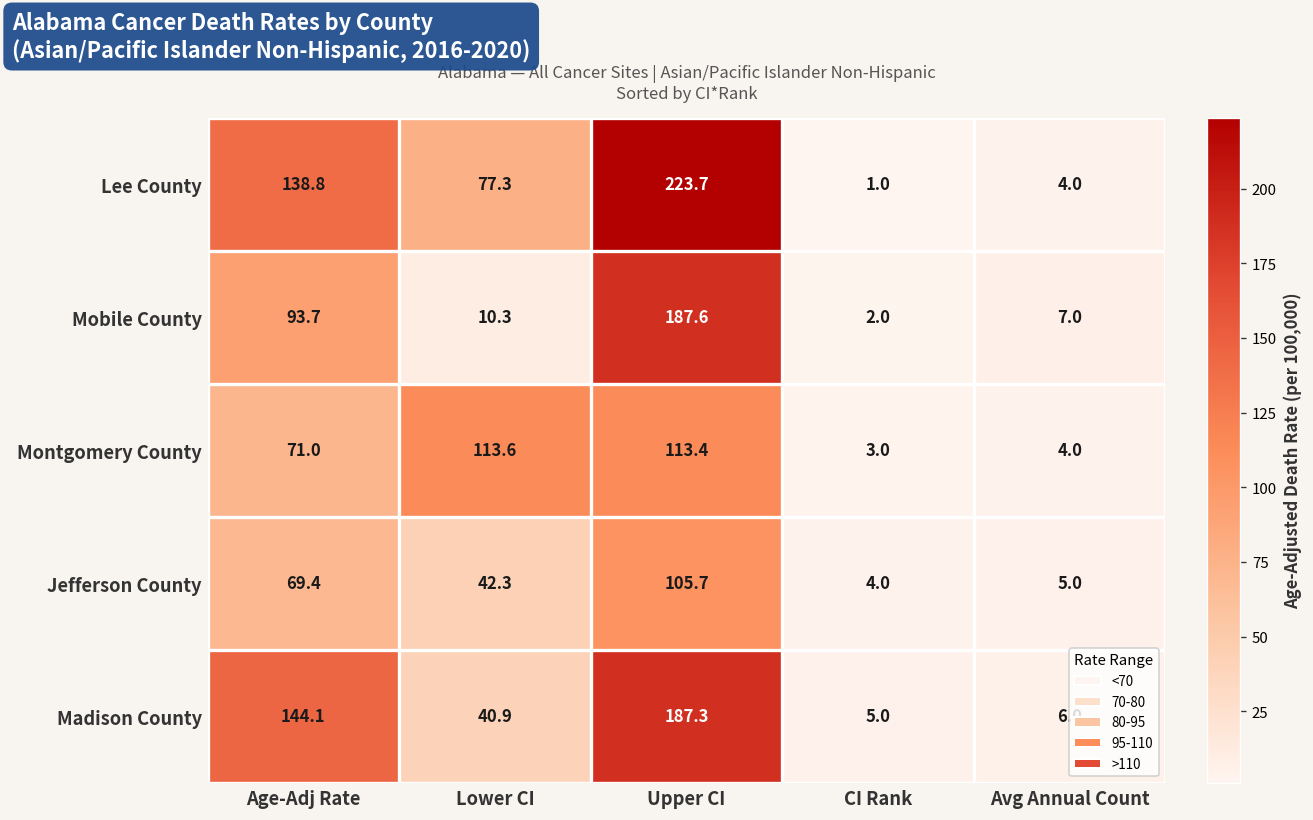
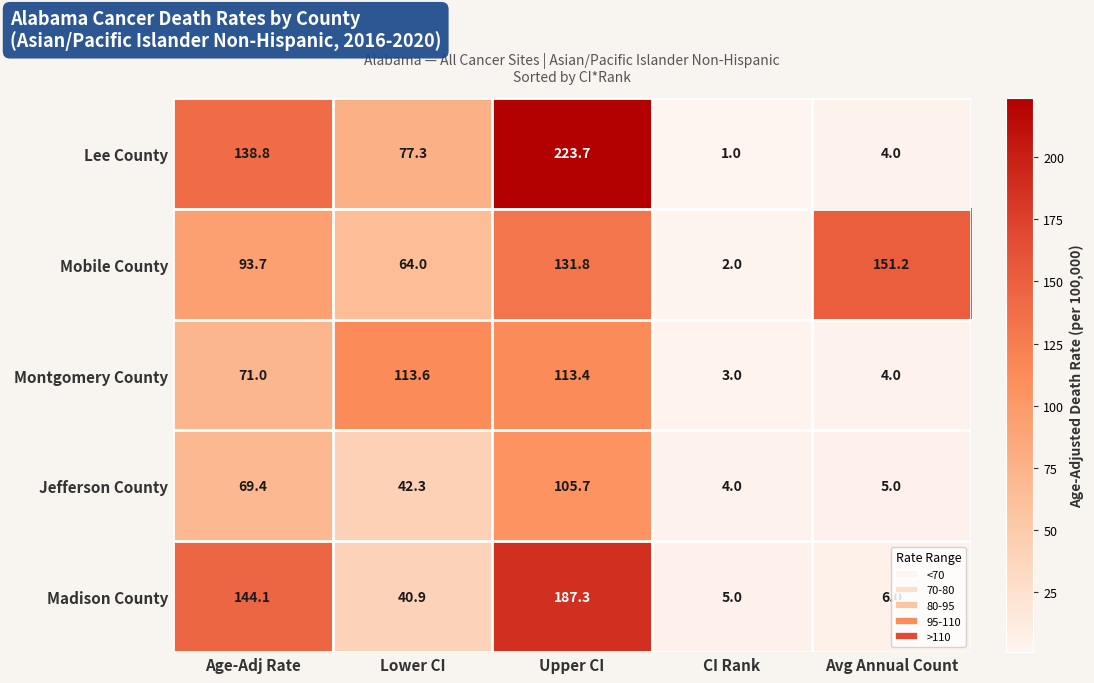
Mobile County, Lower CI: 10.3 -> 64.0
Mobile County, Upper CI: 187.6 -> 131.8
Mobile County, Avg Annual Count: 7.0 -> 151.2
